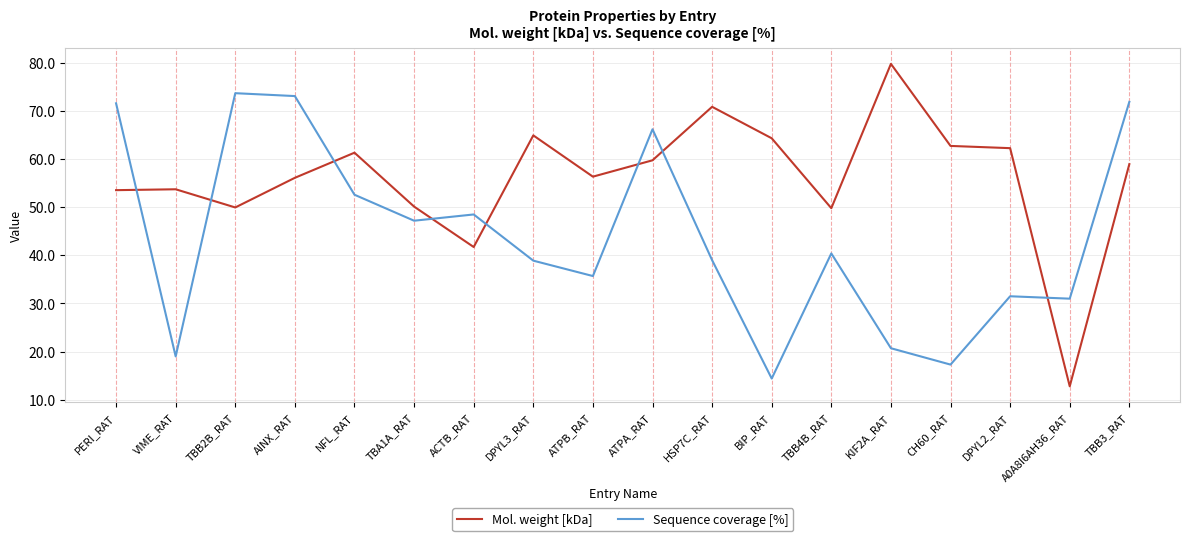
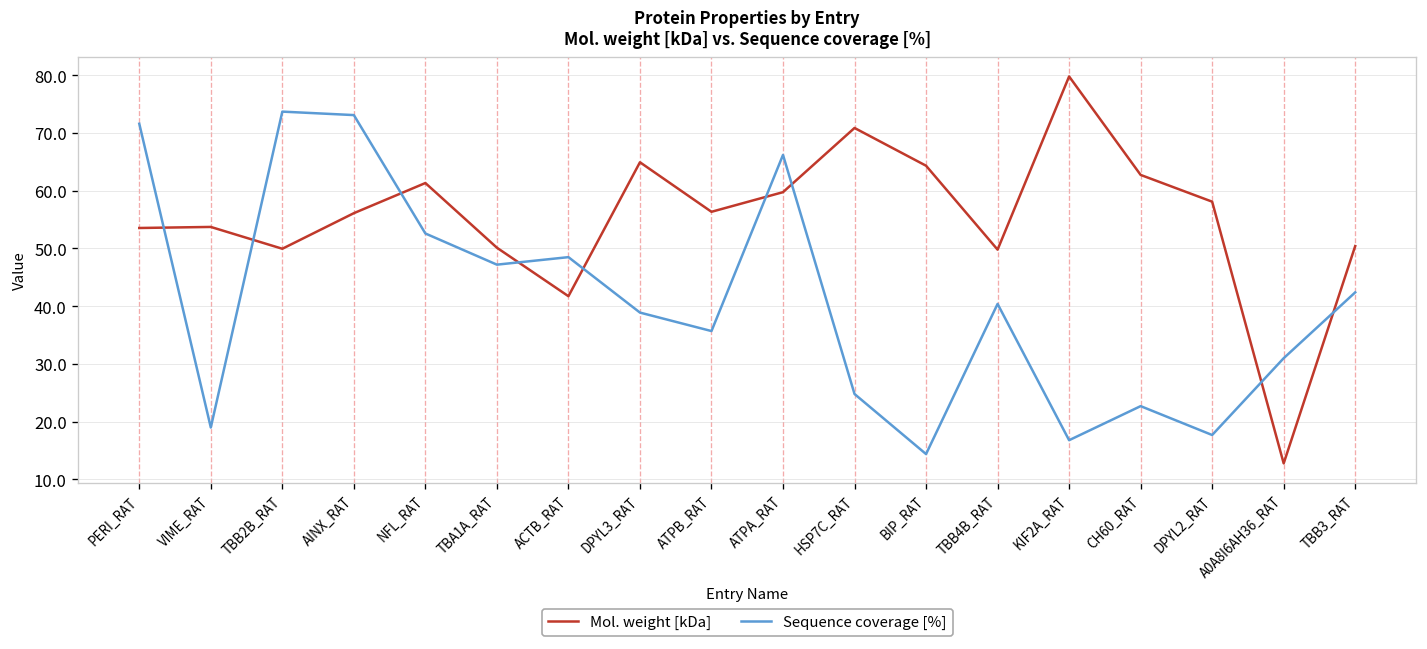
Sequence coverage [%], HSP7C_RAT: 39 -> 25
Sequence coverage [%], KIF2A_RAT: 21 -> 17
Sequence coverage [%], CH60_RAT: 17 -> 23
Mol. weight [kDa], DPYL2_RAT: 62 -> 58
Sequence coverage [%], DPYL2_RAT: 32 -> 18
Mol. weight [kDa], TBB3_RAT: 59 -> 50
Sequence coverage [%], TBB3_RAT: 72 -> 42
